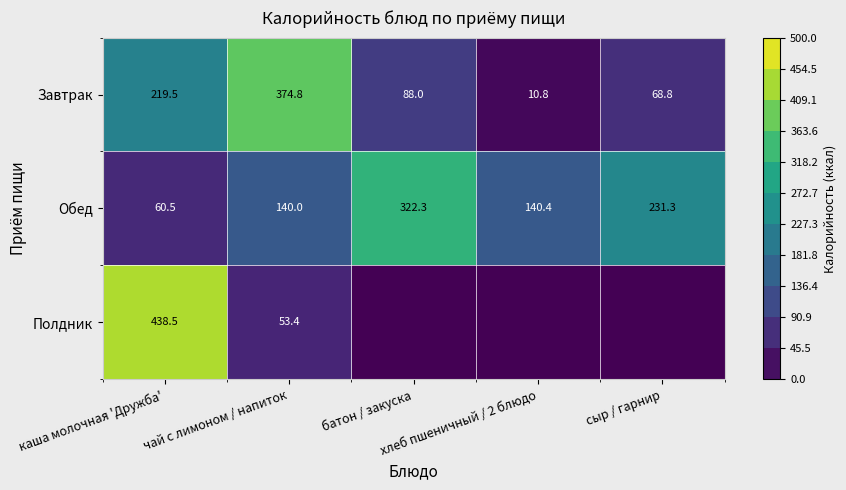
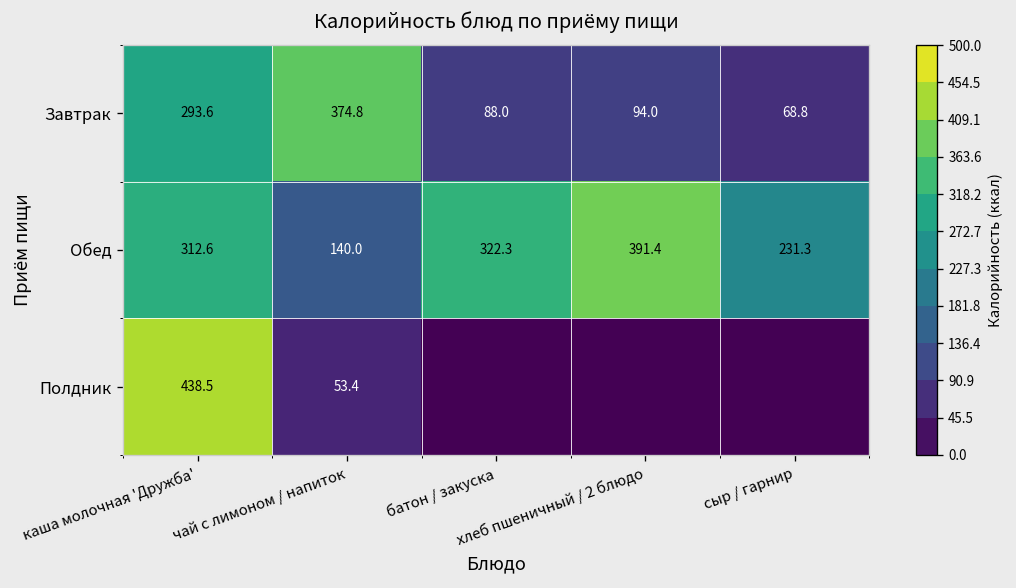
Завтрак, каша молочная 'Дружба': 219.5 -> 293.6
Завтрак, хлеб пшеничный / 2 блюдо: 10.8 -> 94.0
Обед, каша молочная 'Дружба': 60.5 -> 312.6
Обед, хлеб пшеничный / 2 блюдо: 140.4 -> 391.4
